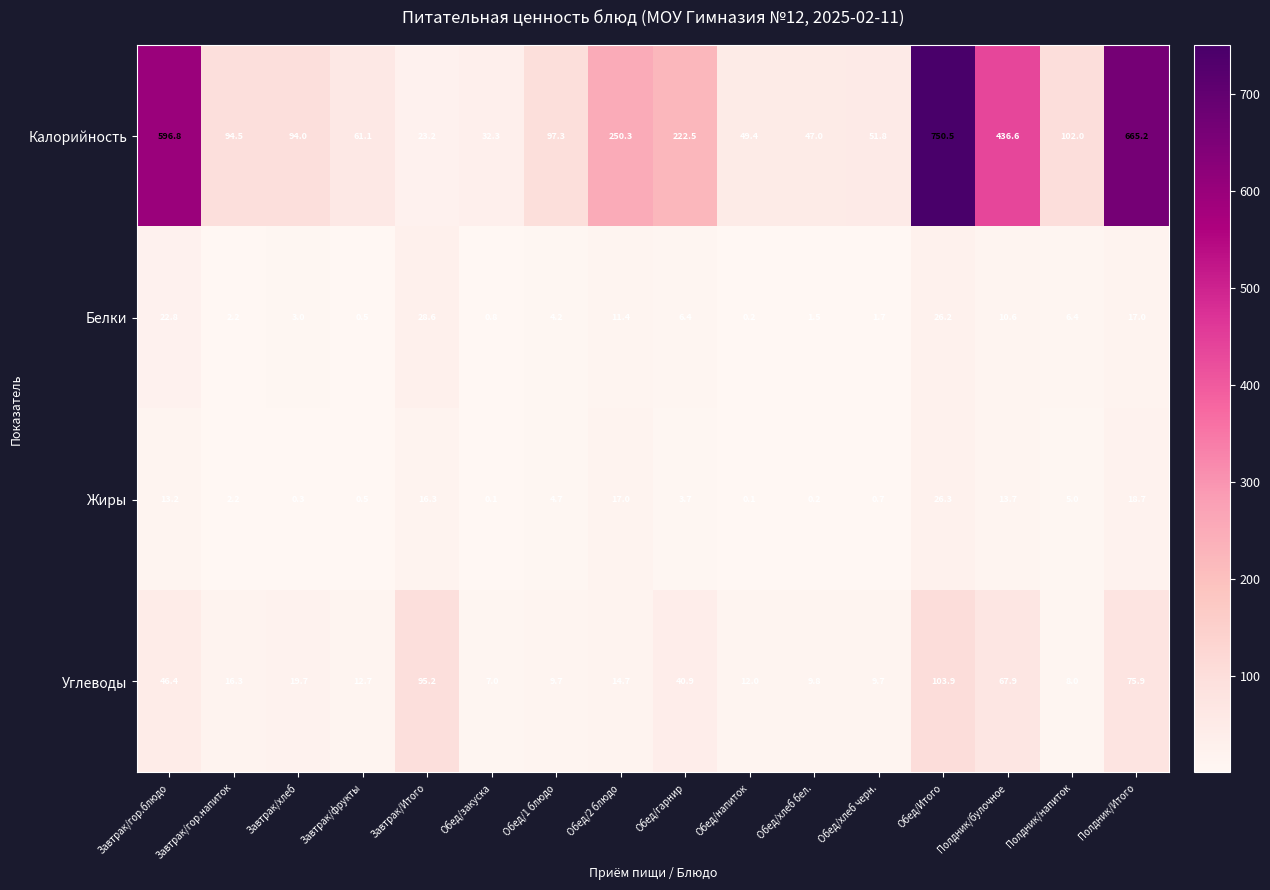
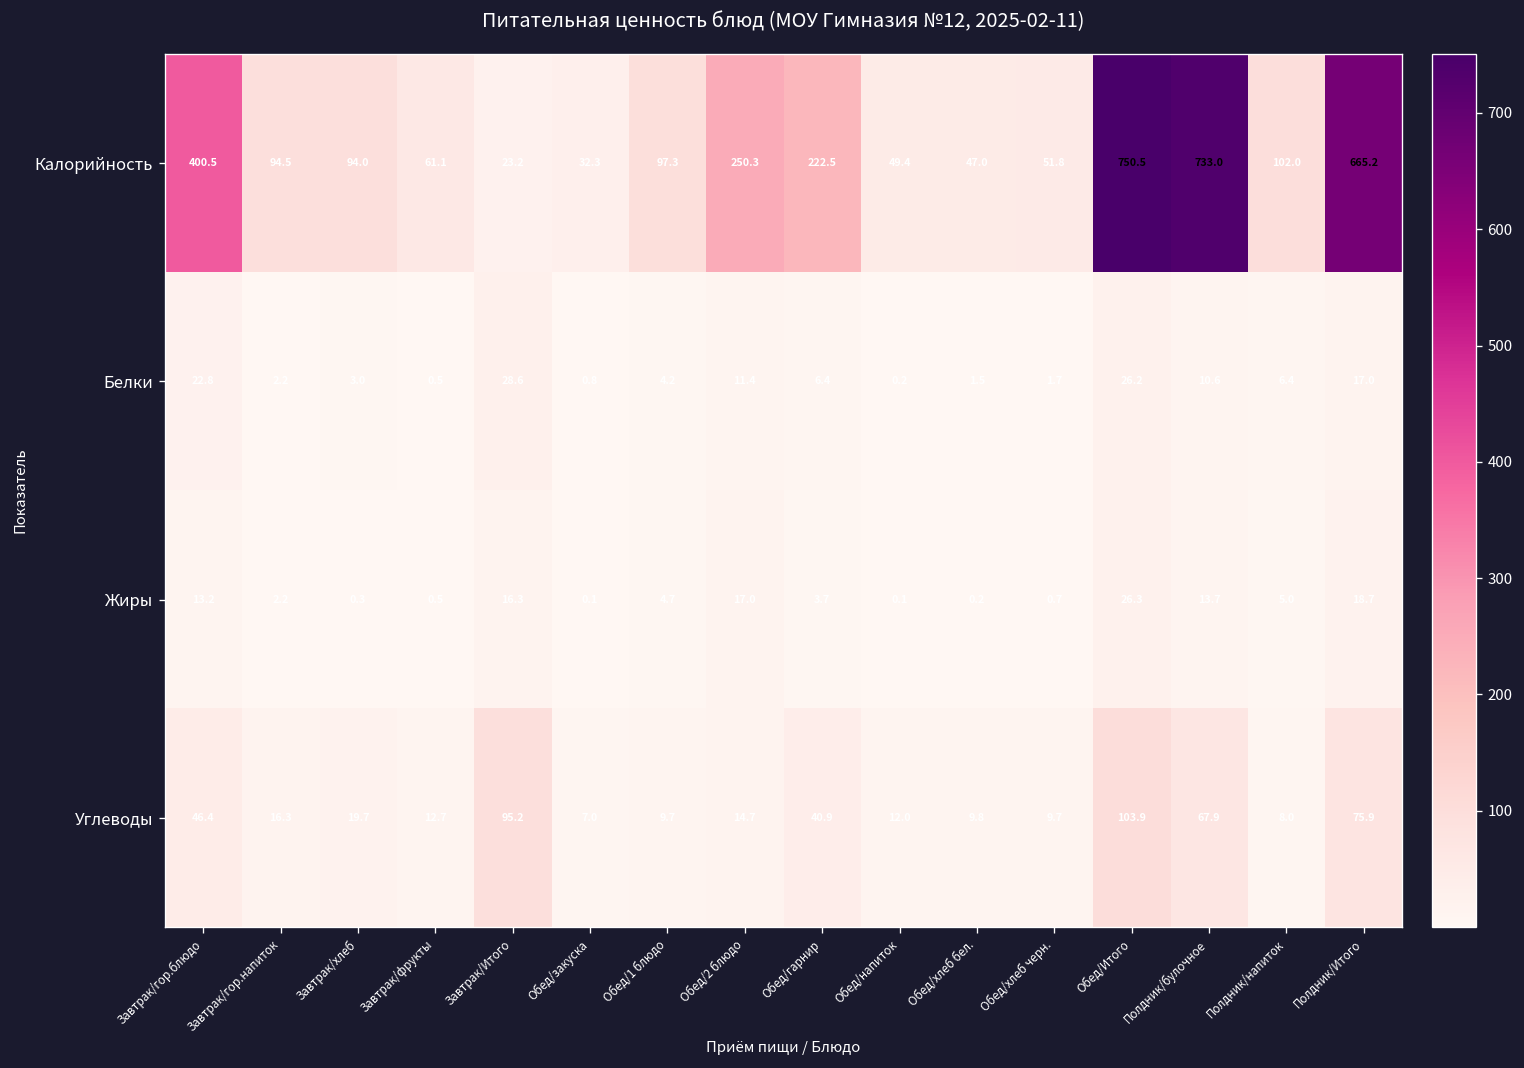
Калорийность, Завтрак/гор.блюдо: 596.8 -> 400.5
Калорийность, Полдник/булочное: 436.6 -> 733.0
